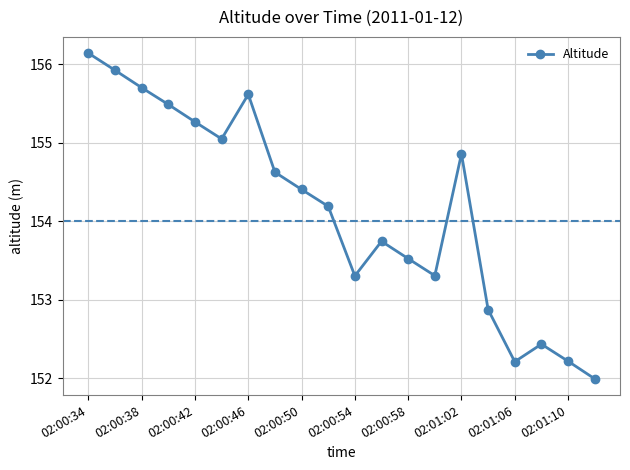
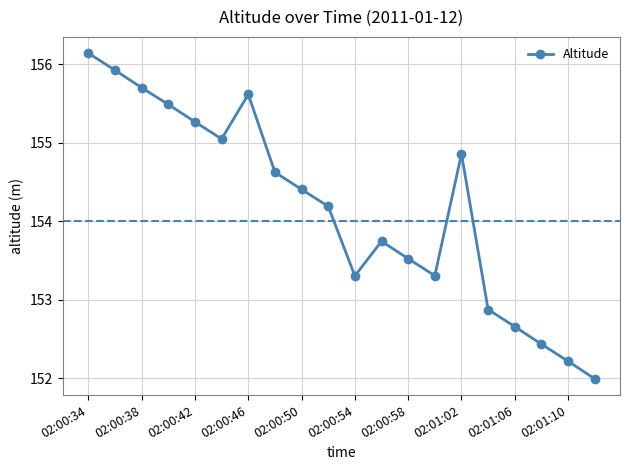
02:01:06: 152.2 -> 152.7
